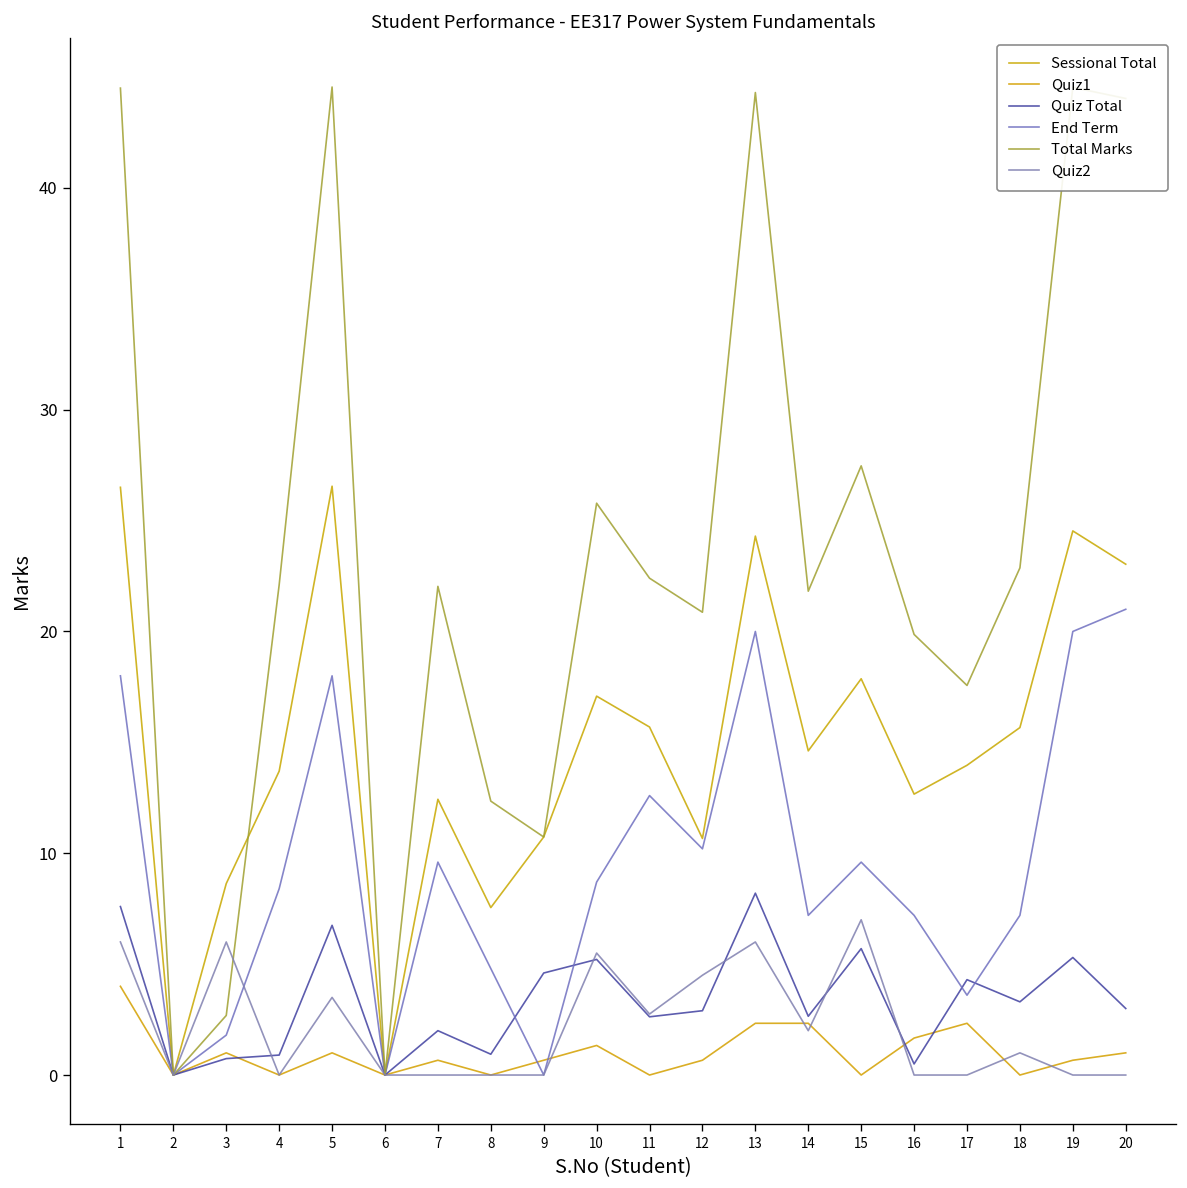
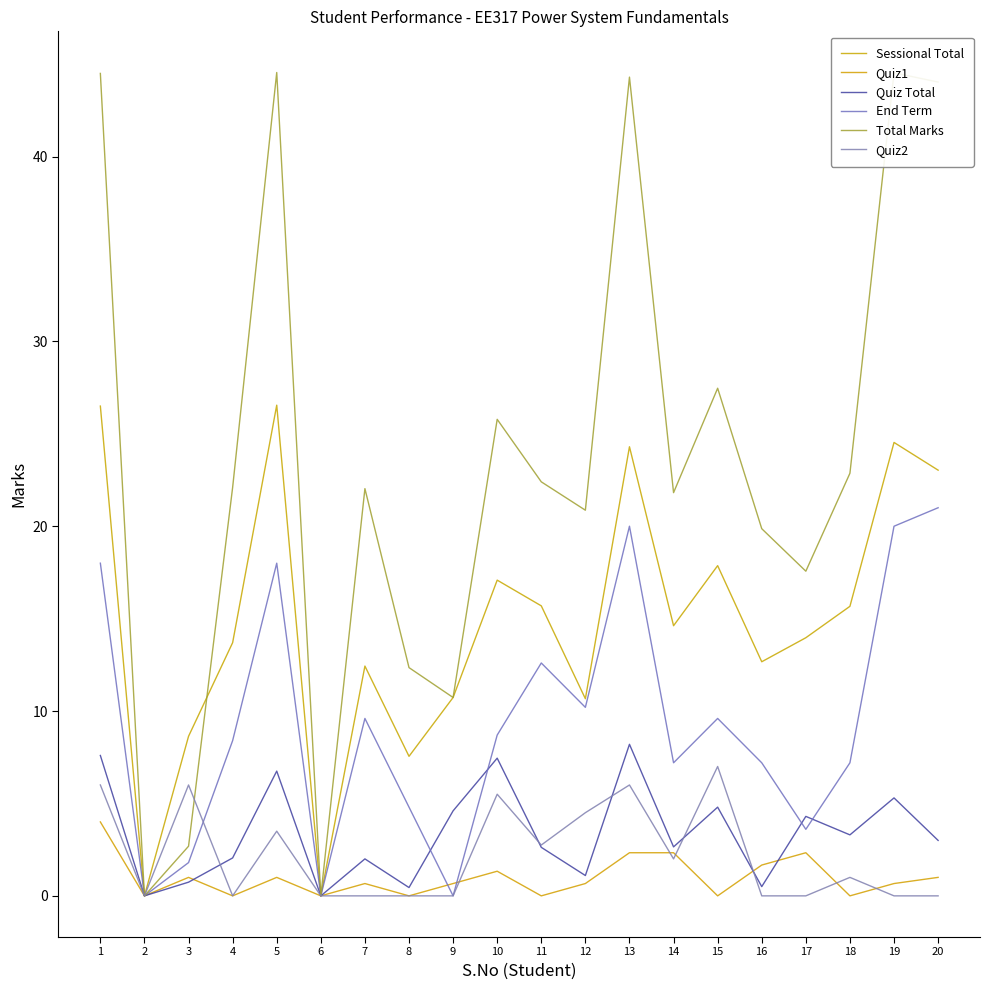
Quiz Total, 4: 0.9 -> 2.1
Quiz Total, 8: 0.9 -> 0.4
Quiz Total, 10: 5.2 -> 7.5
Quiz Total, 12: 2.9 -> 1.1
Quiz Total, 15: 5.7 -> 4.8
